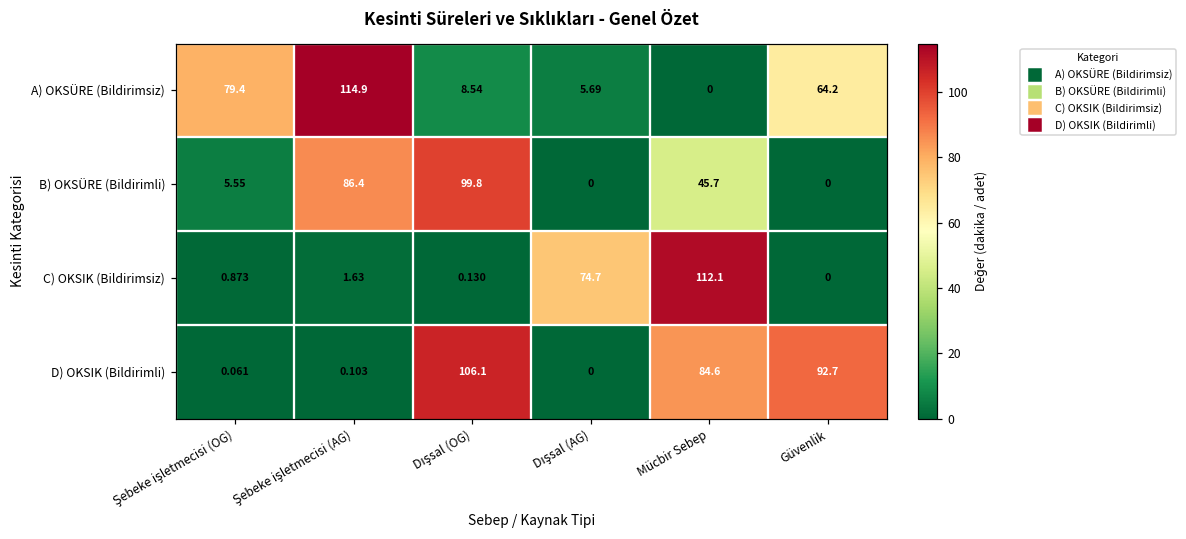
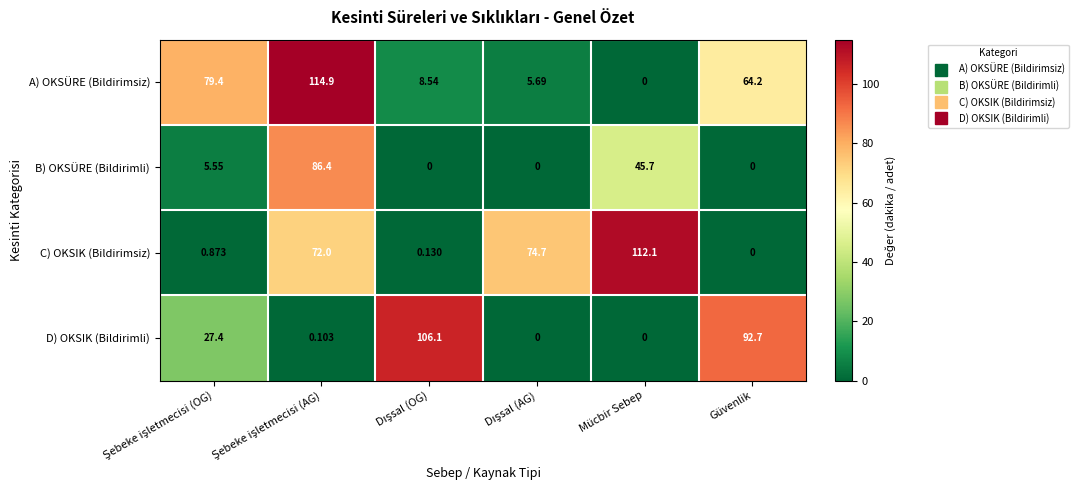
B) OKSÜRE (Bildirimli), Dışsal (OG): 99.8 -> 0
C) OKSIK (Bildirimsiz), Şebeke işletmecisi (AG): 1.63 -> 72.0
D) OKSIK (Bildirimli), Şebeke işletmecisi (OG): 0.061 -> 27.4
D) OKSIK (Bildirimli), Mücbir Sebep: 84.6 -> 0
